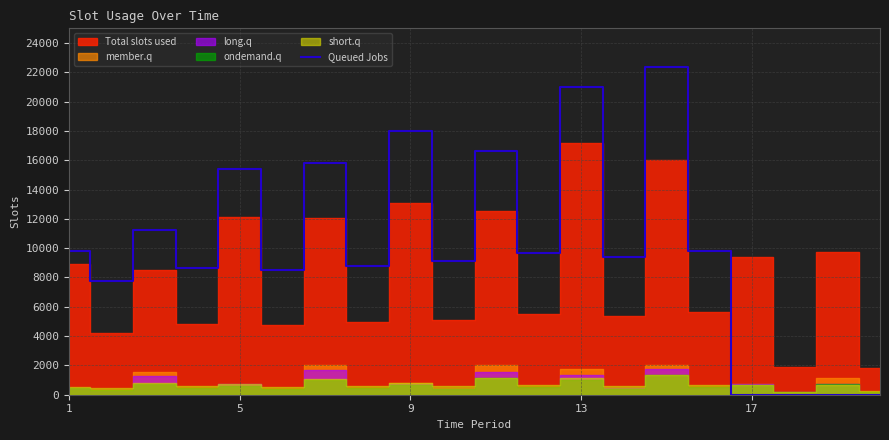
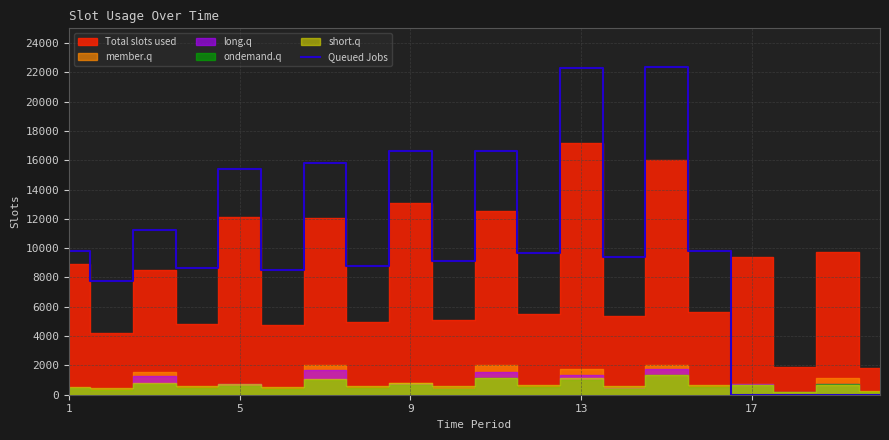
Queued Jobs, 9: 18000 -> 16700
Queued Jobs, 13: 21000 -> 22300
